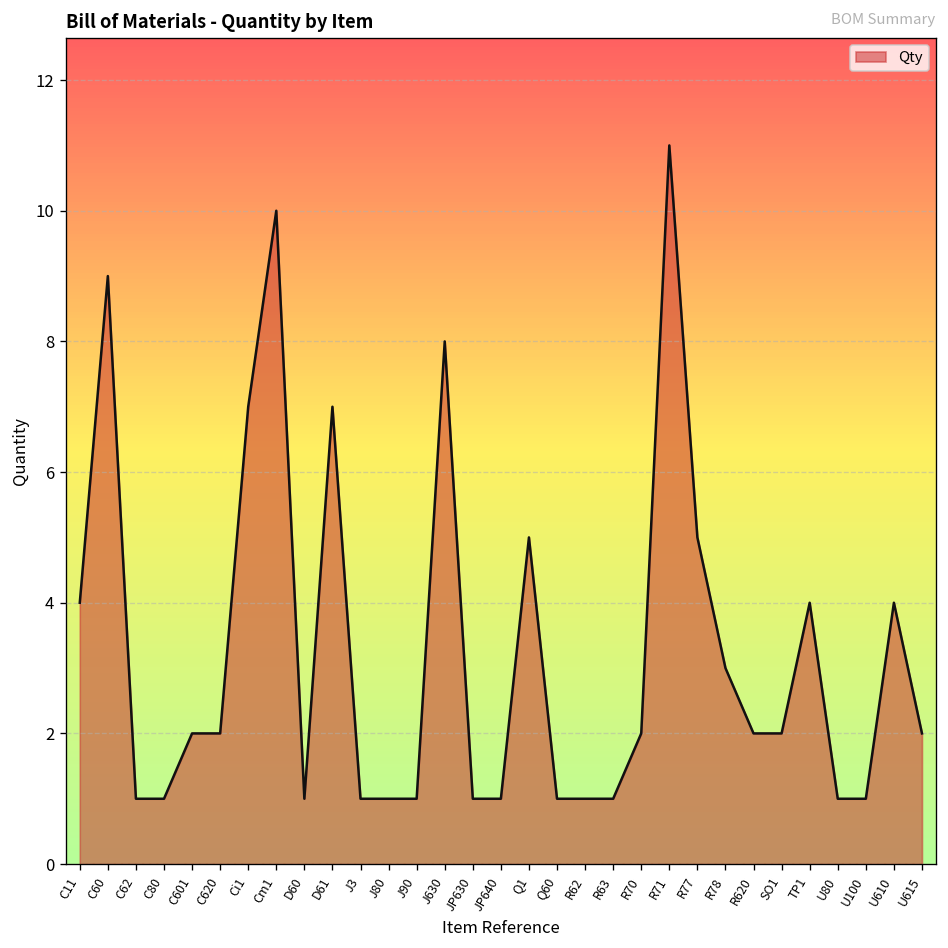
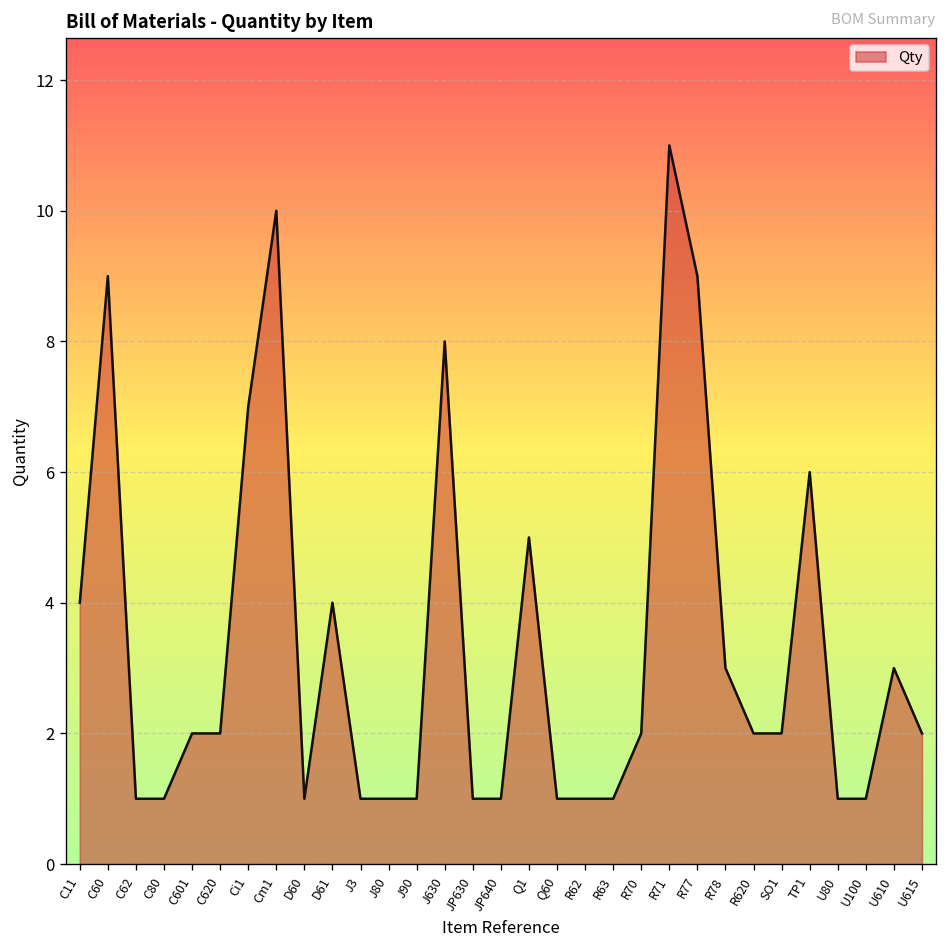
D61: 7 -> 4
R77: 5 -> 9
TP1: 4 -> 6
U610: 4 -> 3
